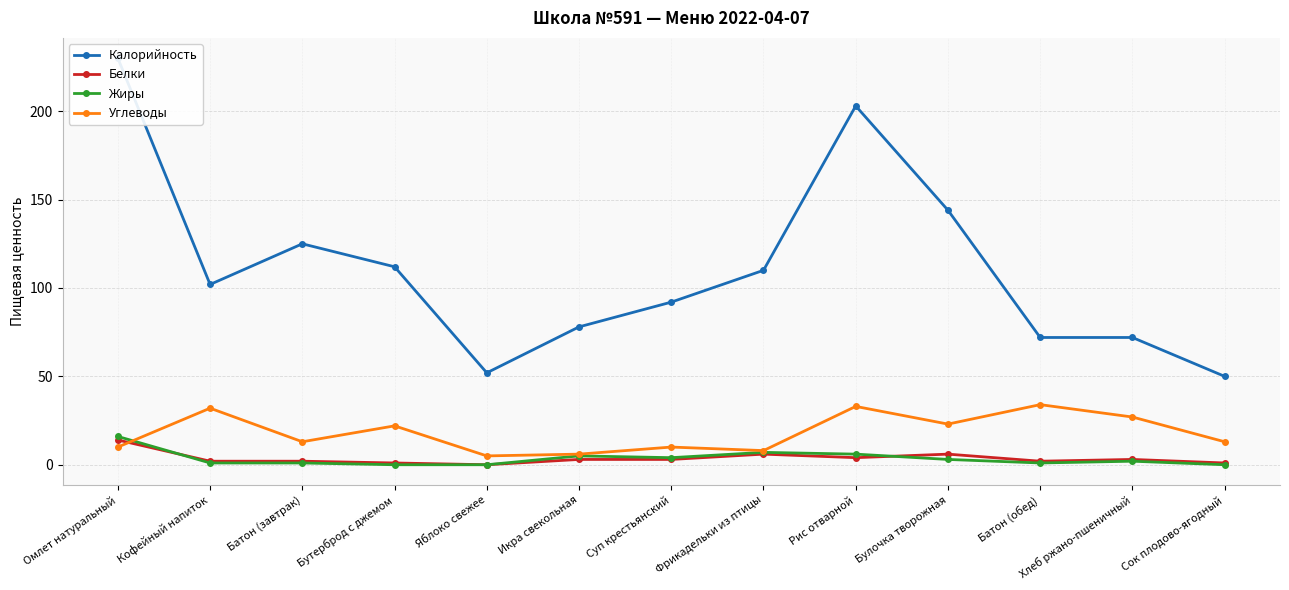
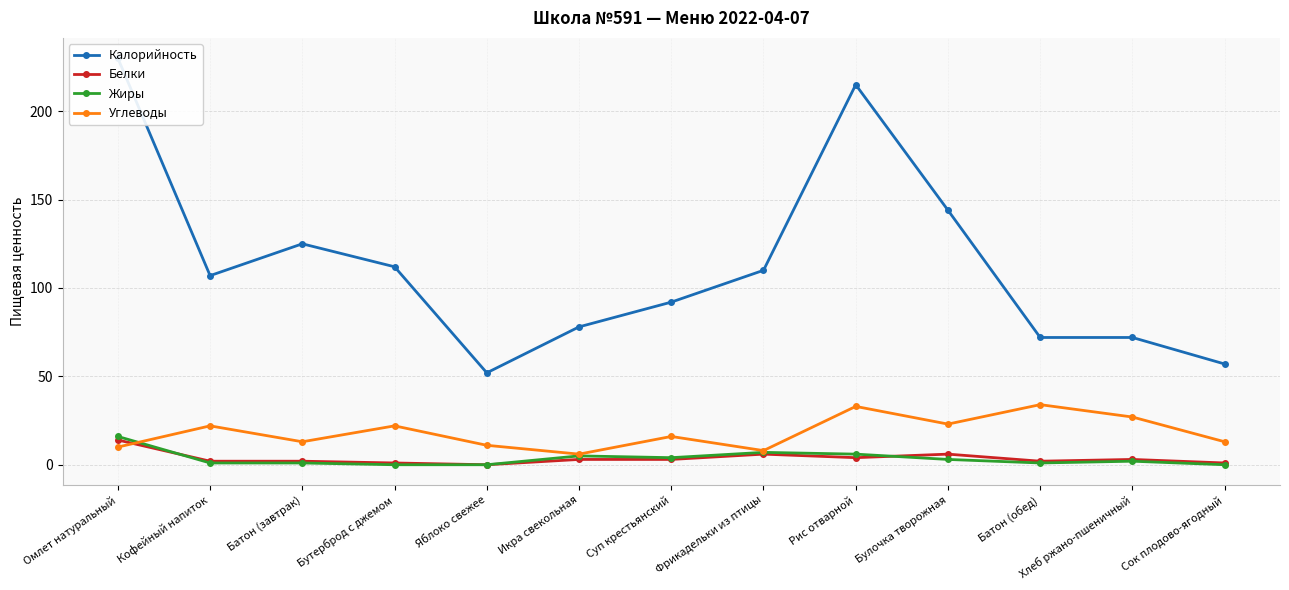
Калорийность, Кофейный напиток: 102 -> 107
Углеводы, Кофейный напиток: 32 -> 22
Углеводы, Яблоко свежее: 5 -> 11
Углеводы, Суп крестьянский: 10 -> 16
Калорийность, Рис отварной: 203 -> 215
Калорийность, Сок плодово-ягодный: 50 -> 57
